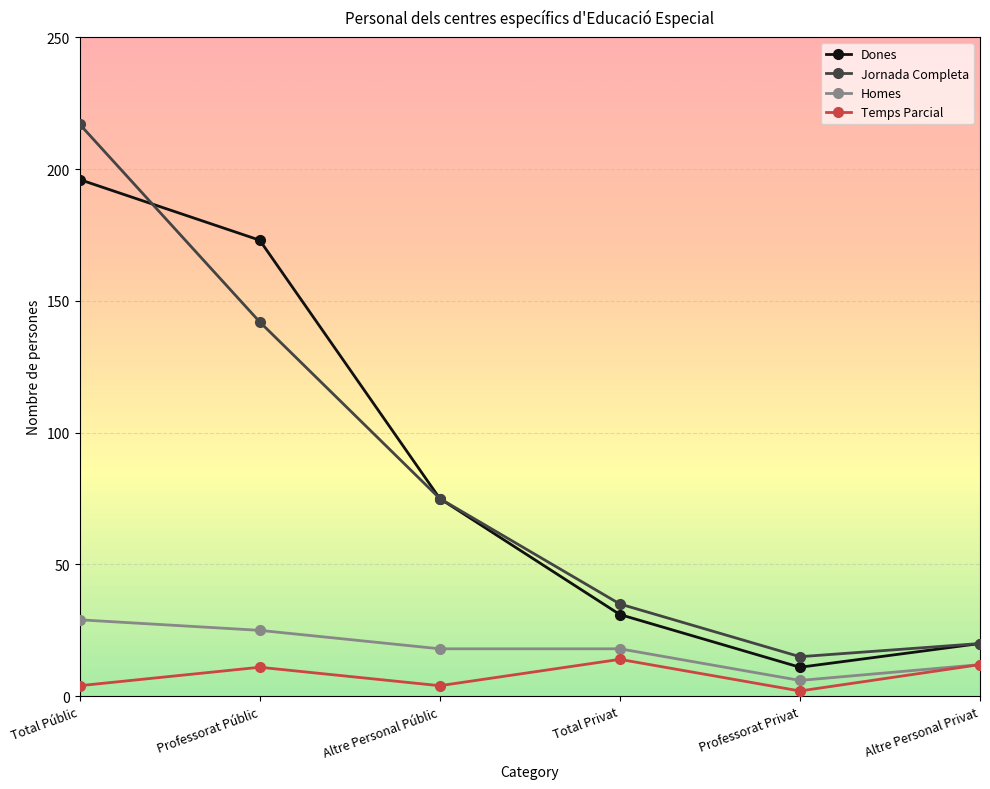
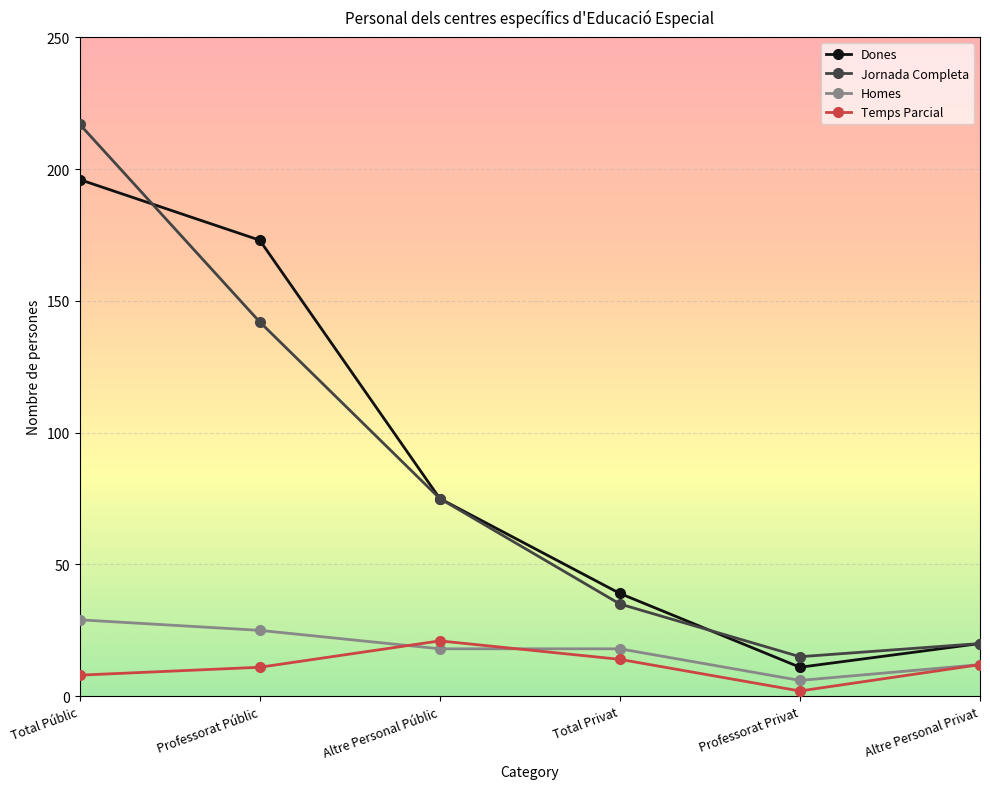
Temps Parcial, Total Públic: 4 -> 8
Temps Parcial, Altre Personal Públic: 4 -> 21
Dones, Total Privat: 31 -> 39
